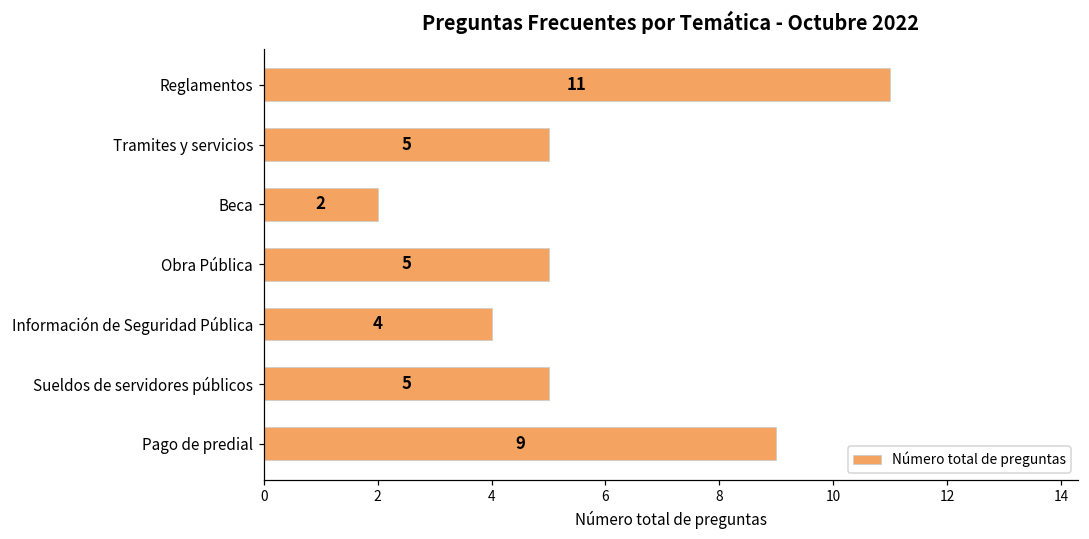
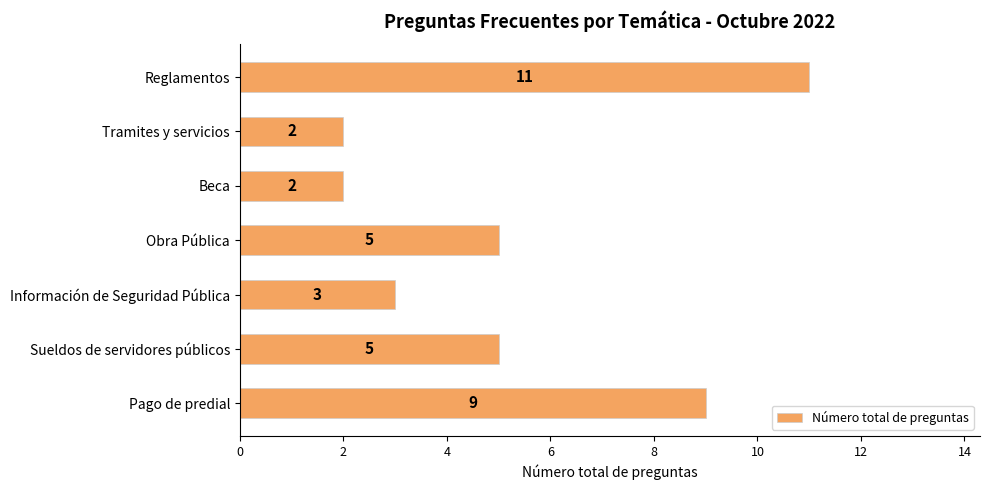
Tramites y servicios: 5 -> 2
Información de Seguridad Pública: 4 -> 3
